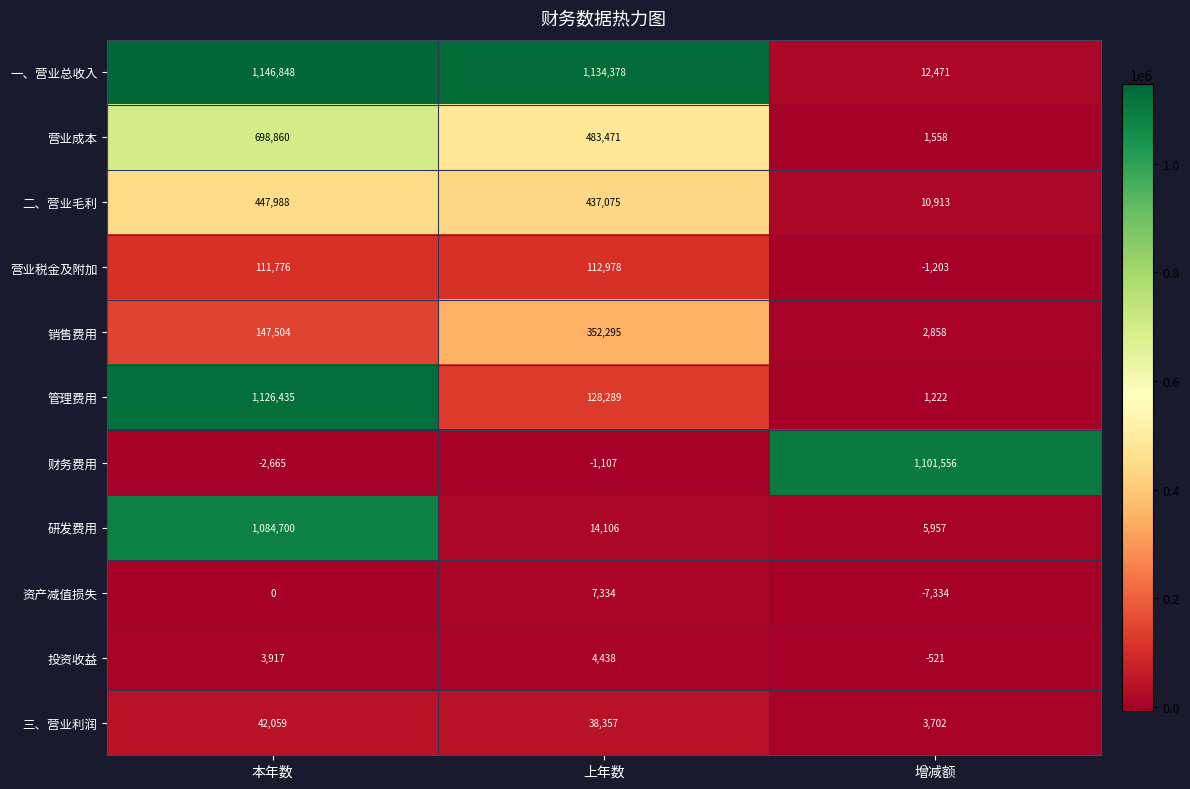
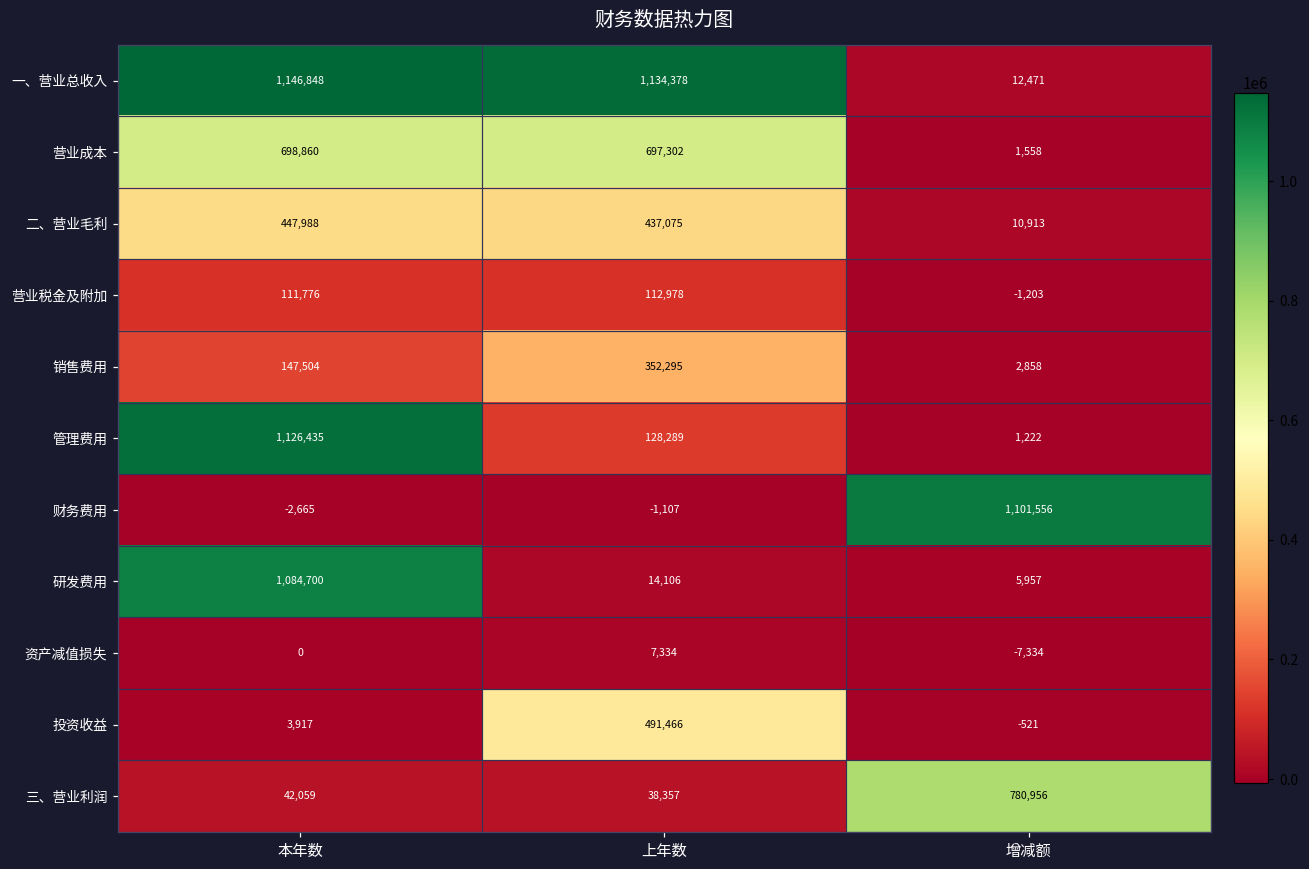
营业成本, 上年数: 483,471 -> 697,302
投资收益, 上年数: 4,438 -> 491,466
三、营业利润, 增减额: 3,702 -> 780,956
